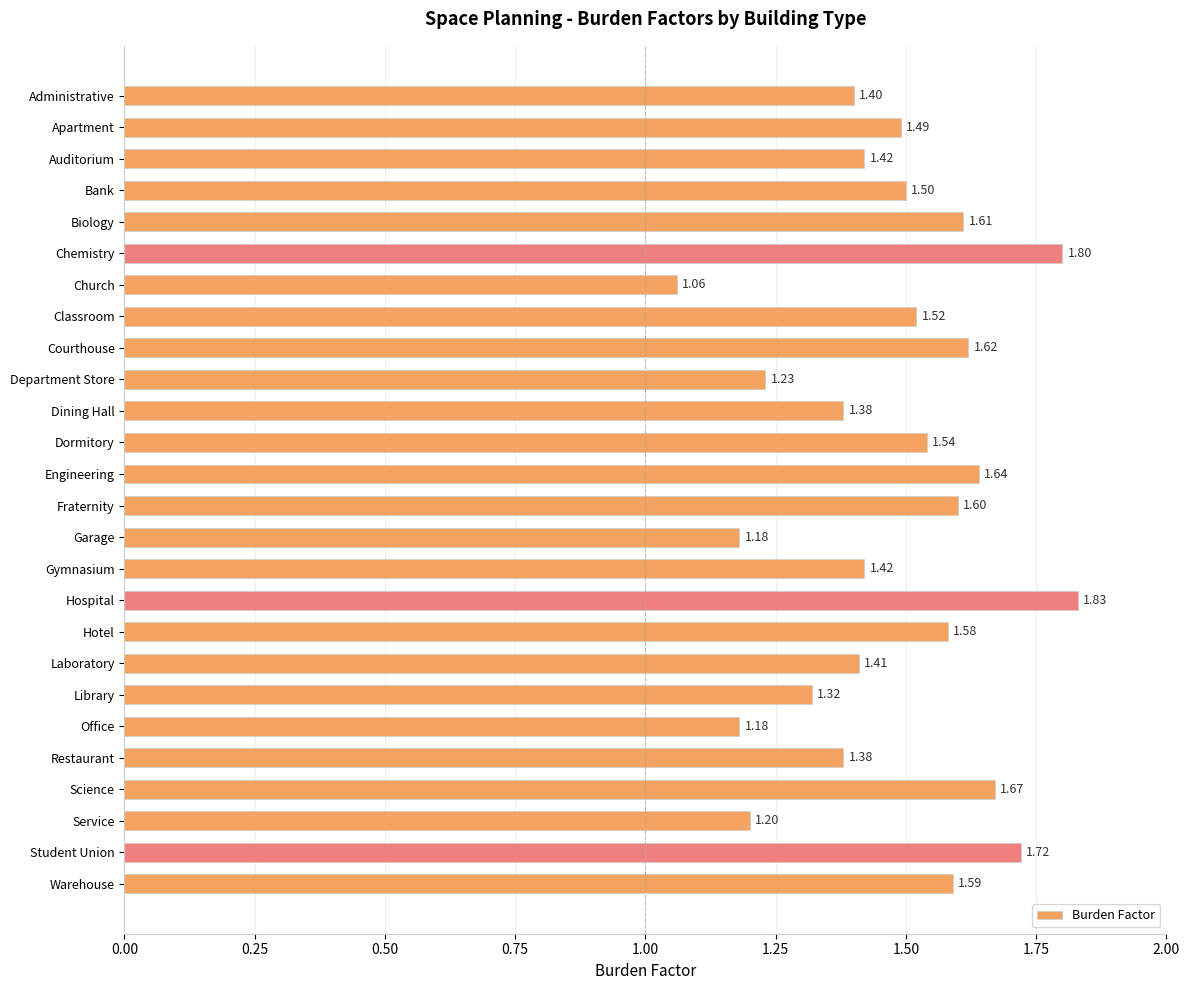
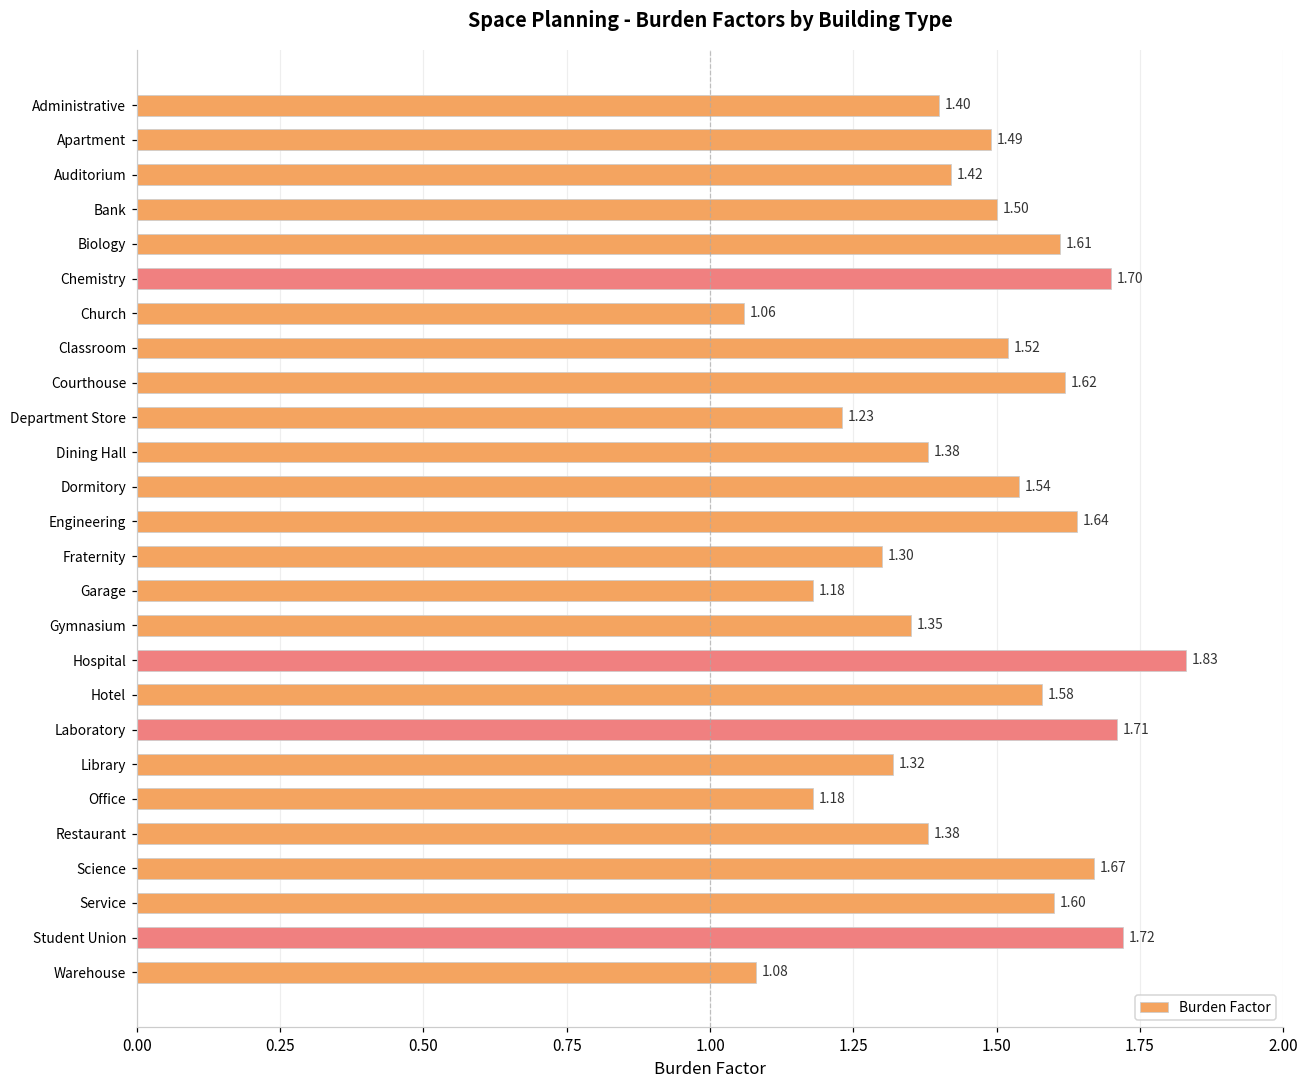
Chemistry: 1.80 -> 1.70
Fraternity: 1.60 -> 1.30
Gymnasium: 1.42 -> 1.35
Laboratory: 1.41 -> 1.71
Service: 1.20 -> 1.60
Warehouse: 1.59 -> 1.08
